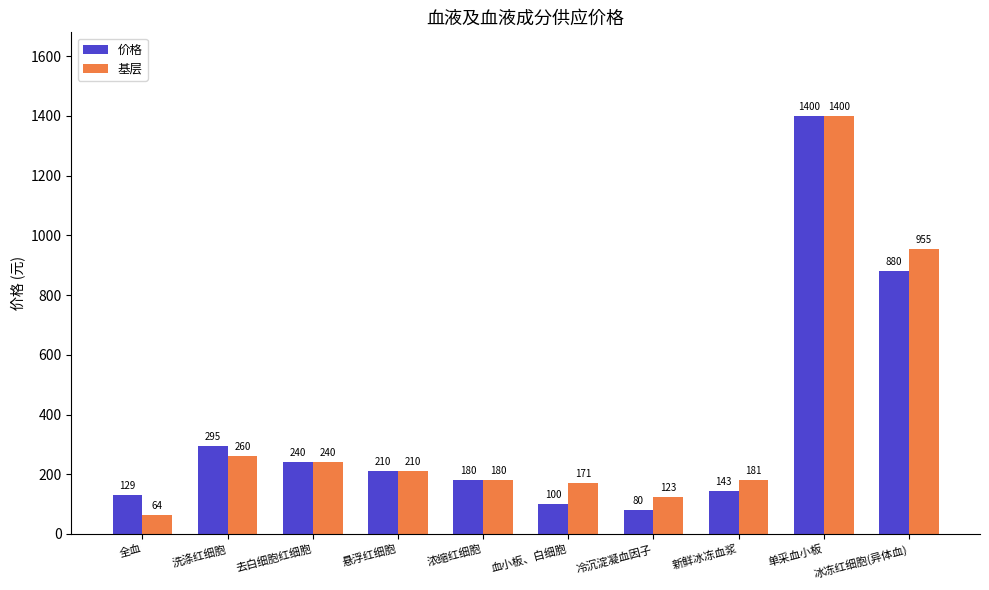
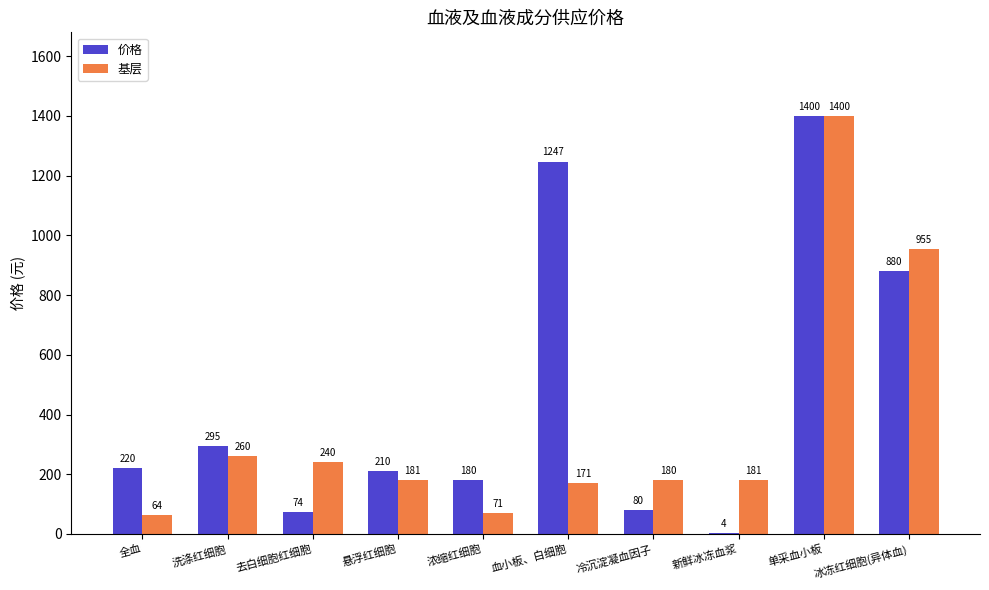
价格, 全血: 129 -> 220
价格, 去白细胞红细胞: 240 -> 74
基层, 悬浮红细胞: 210 -> 181
基层, 浓缩红细胞: 180 -> 71
价格, 血小板、白细胞: 100 -> 1247
基层, 冷沉淀凝血因子: 123 -> 180
价格, 新鲜冰冻血浆: 143 -> 4
